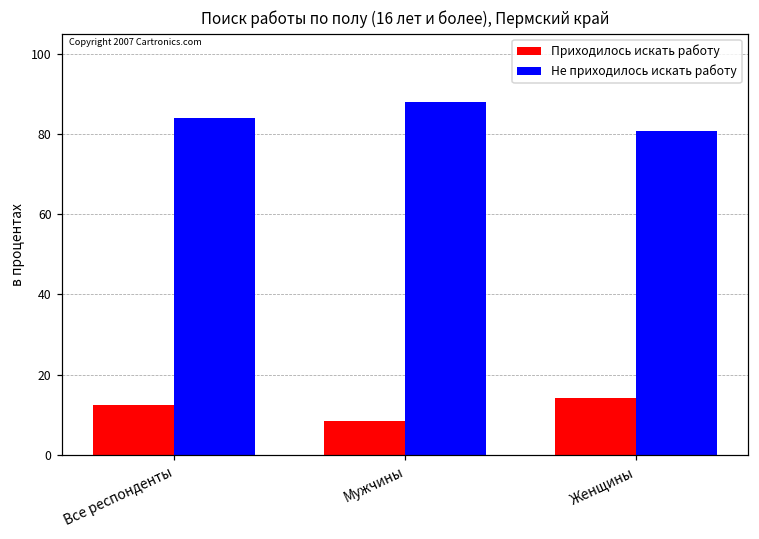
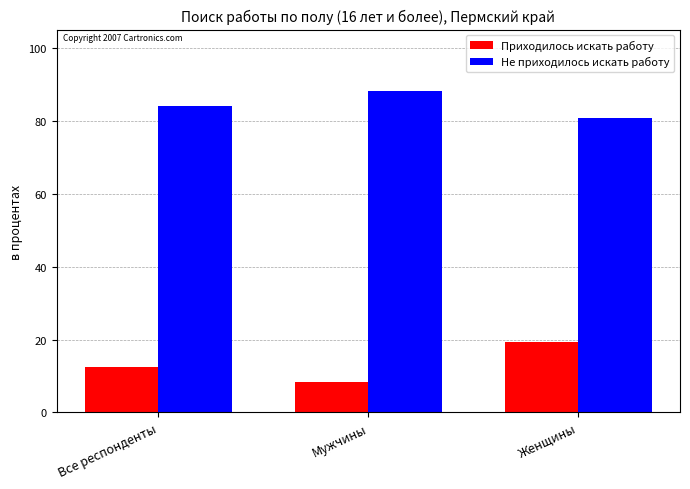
Приходилось искать работу, Женщины: 14 -> 19
